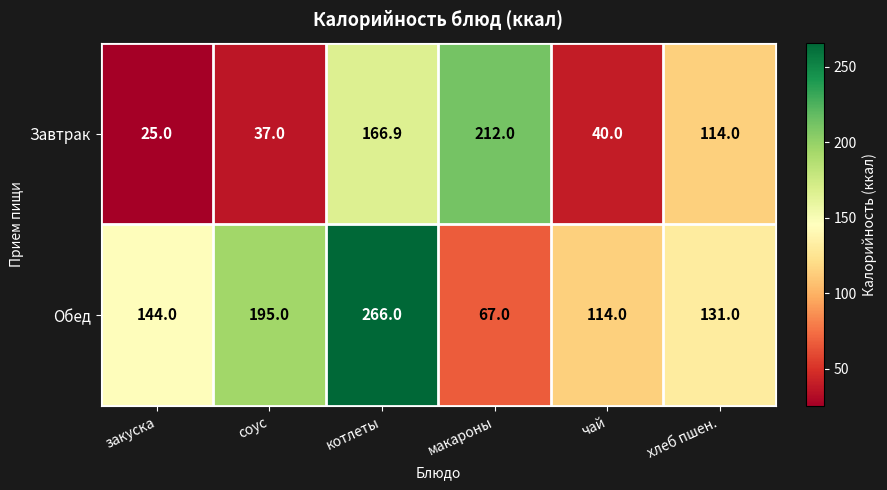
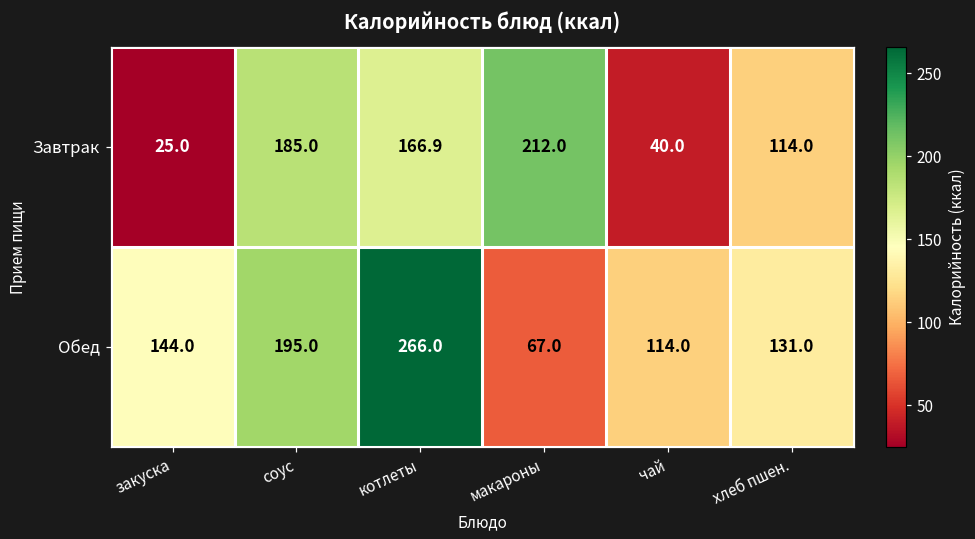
Завтрак, соус: 37.0 -> 185.0
